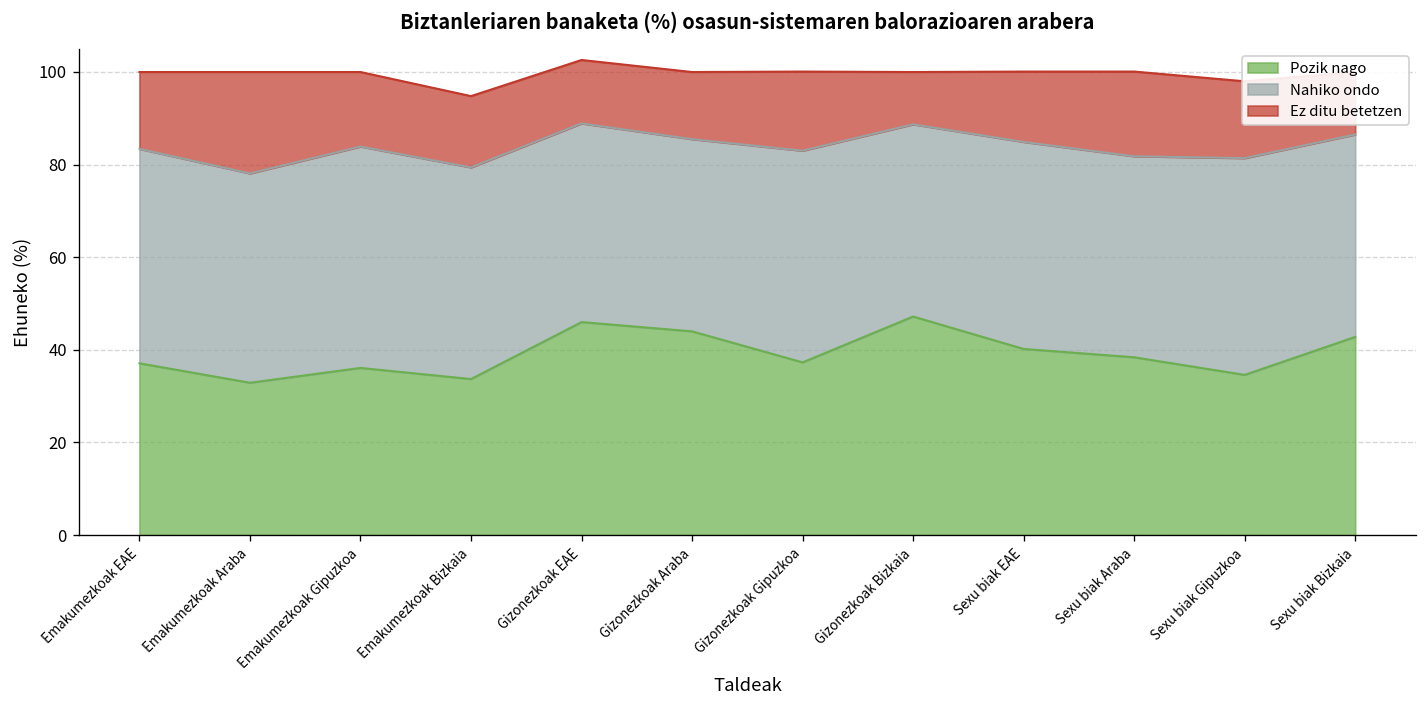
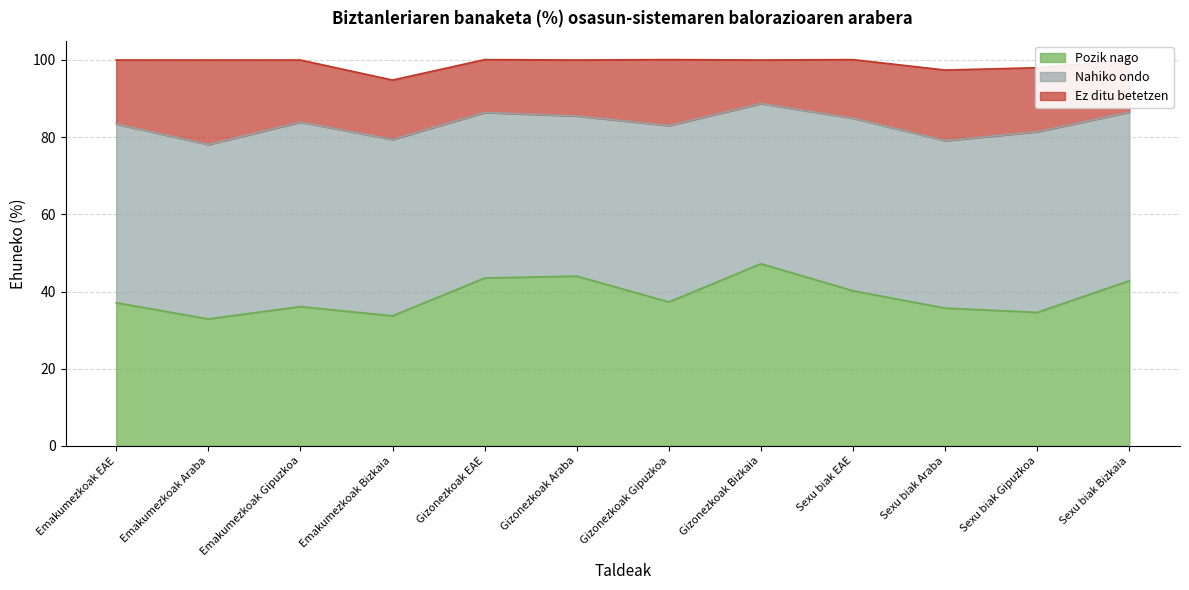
Pozik nago, Gizonezkoak EAE: 46 -> 44
Pozik nago, Sexu biak Araba: 38 -> 36
